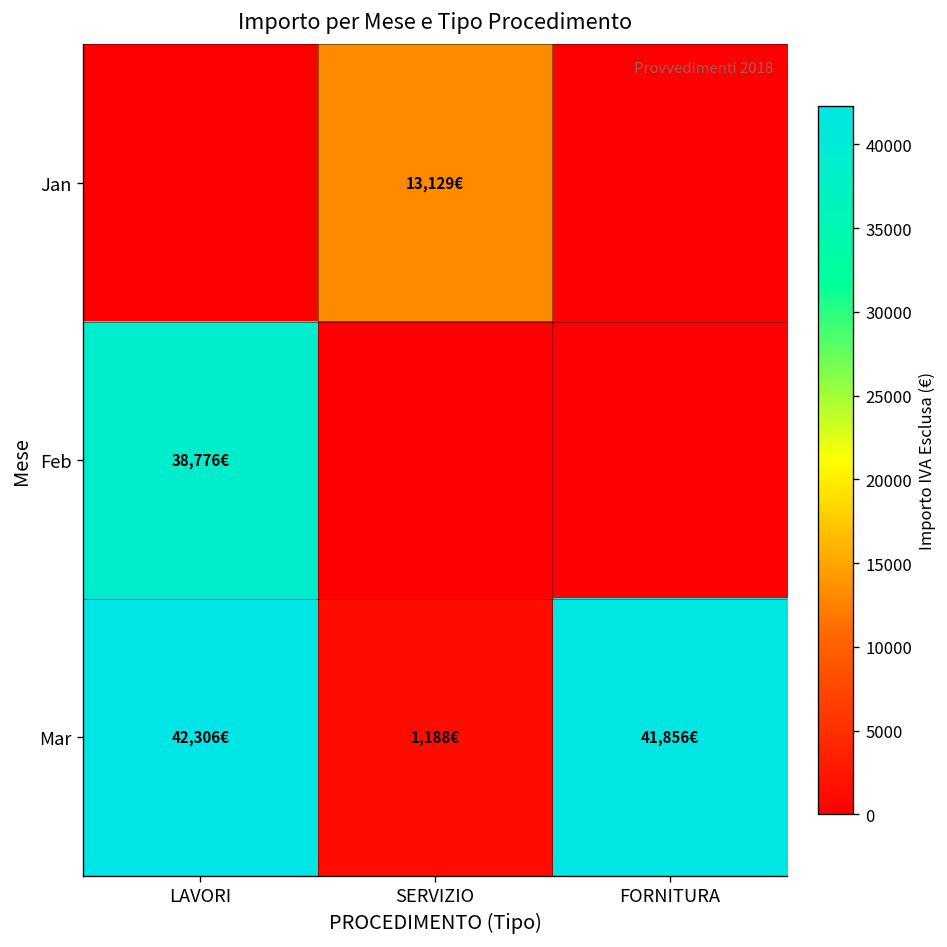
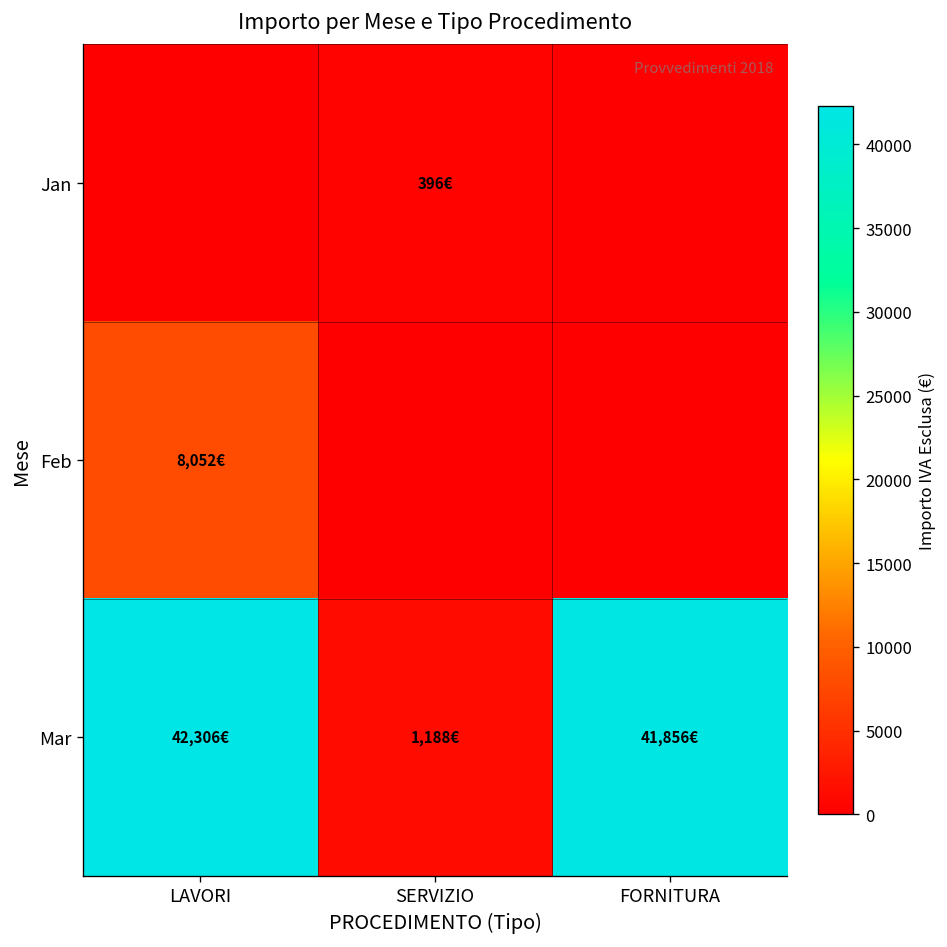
Jan, SERVIZIO: 13,129€ -> 396€
Feb, LAVORI: 38,776€ -> 8,052€
